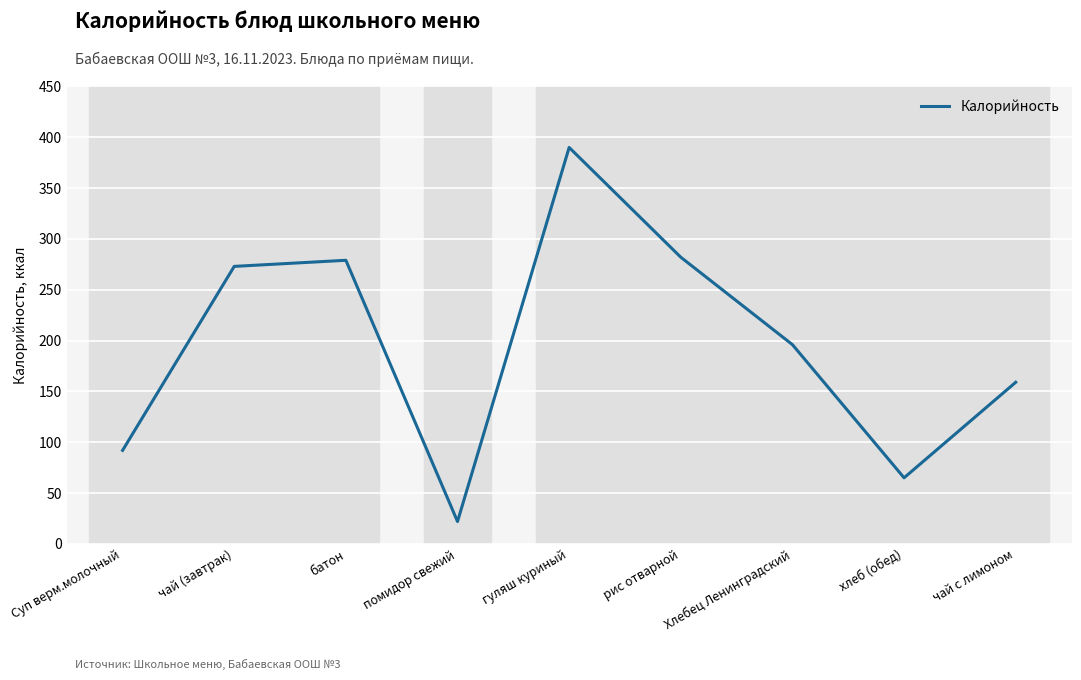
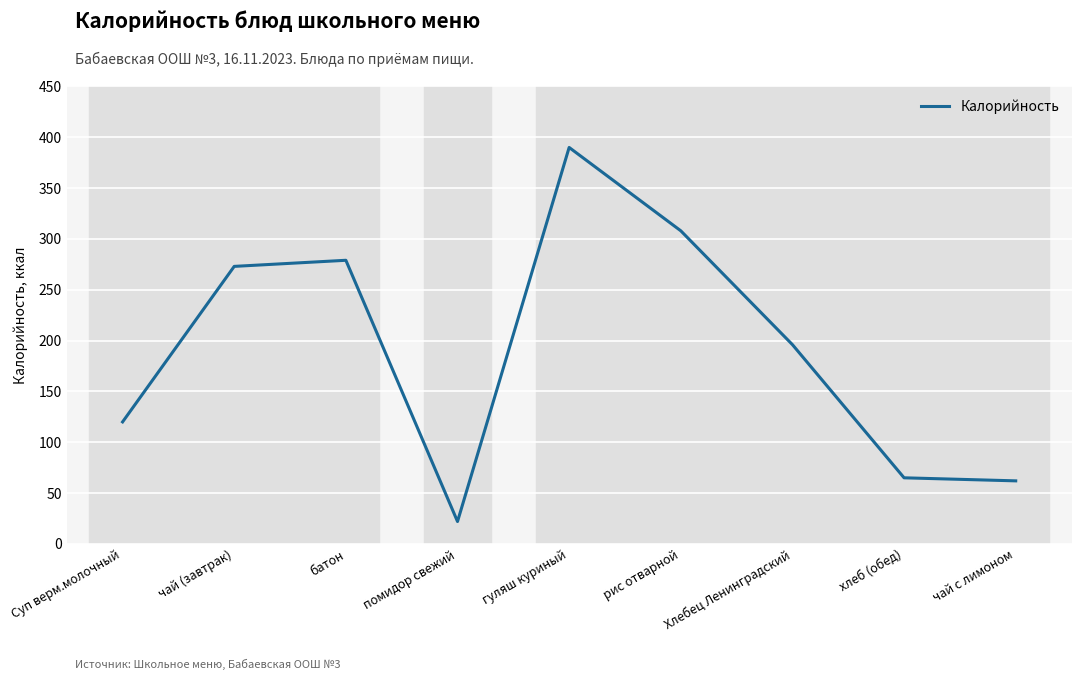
Суп верм.молочный: 92 -> 120
рис отварной: 282 -> 308
чай с лимоном: 159 -> 62
